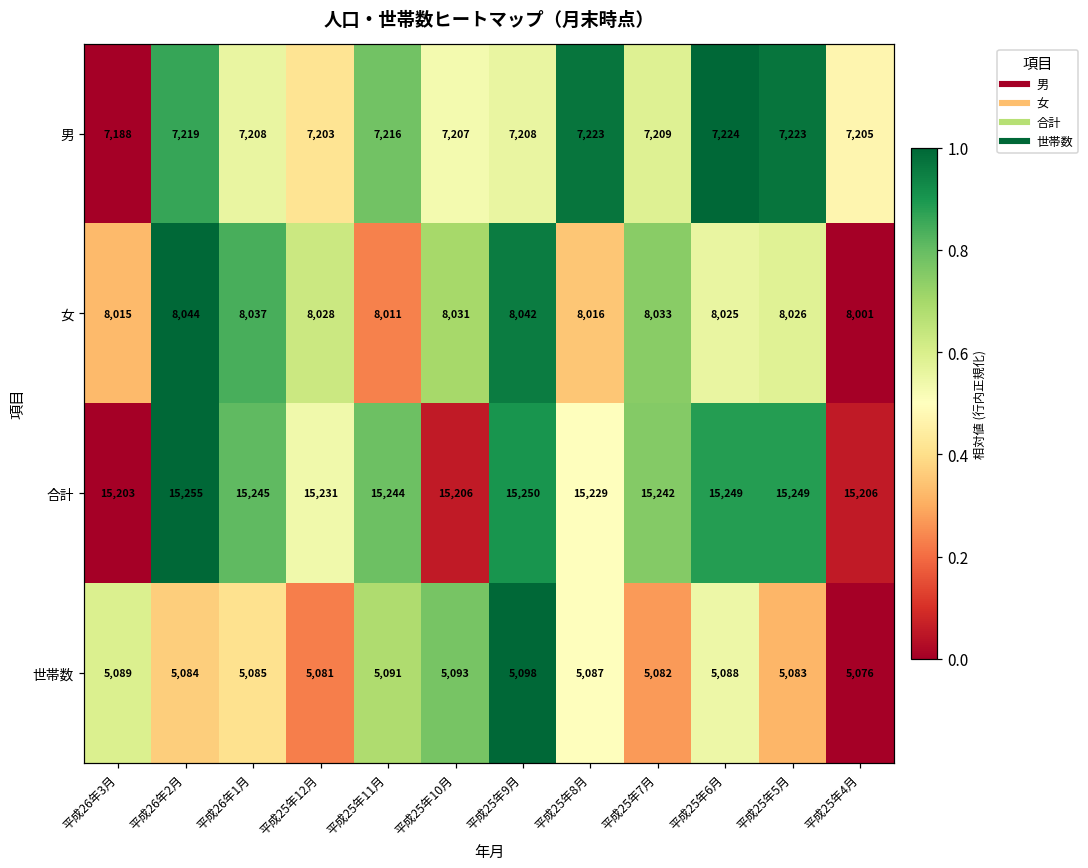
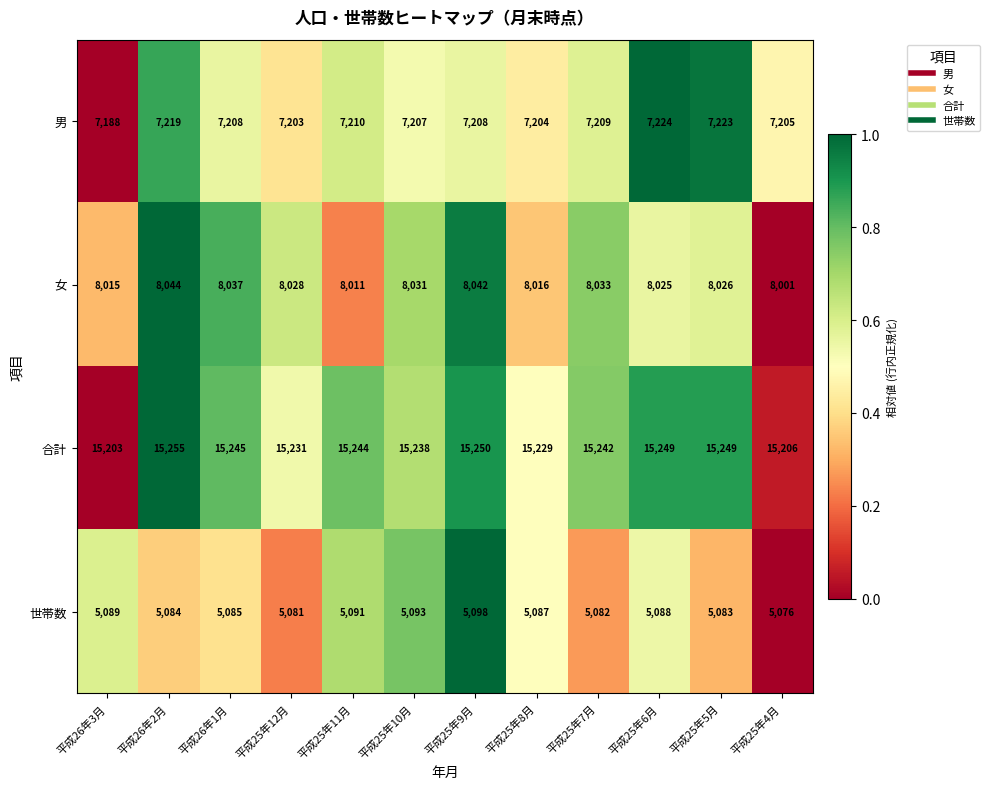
男, 平成25年11月: 7,216 -> 7,210
男, 平成25年8月: 7,223 -> 7,204
合計, 平成25年10月: 15,206 -> 15,238
